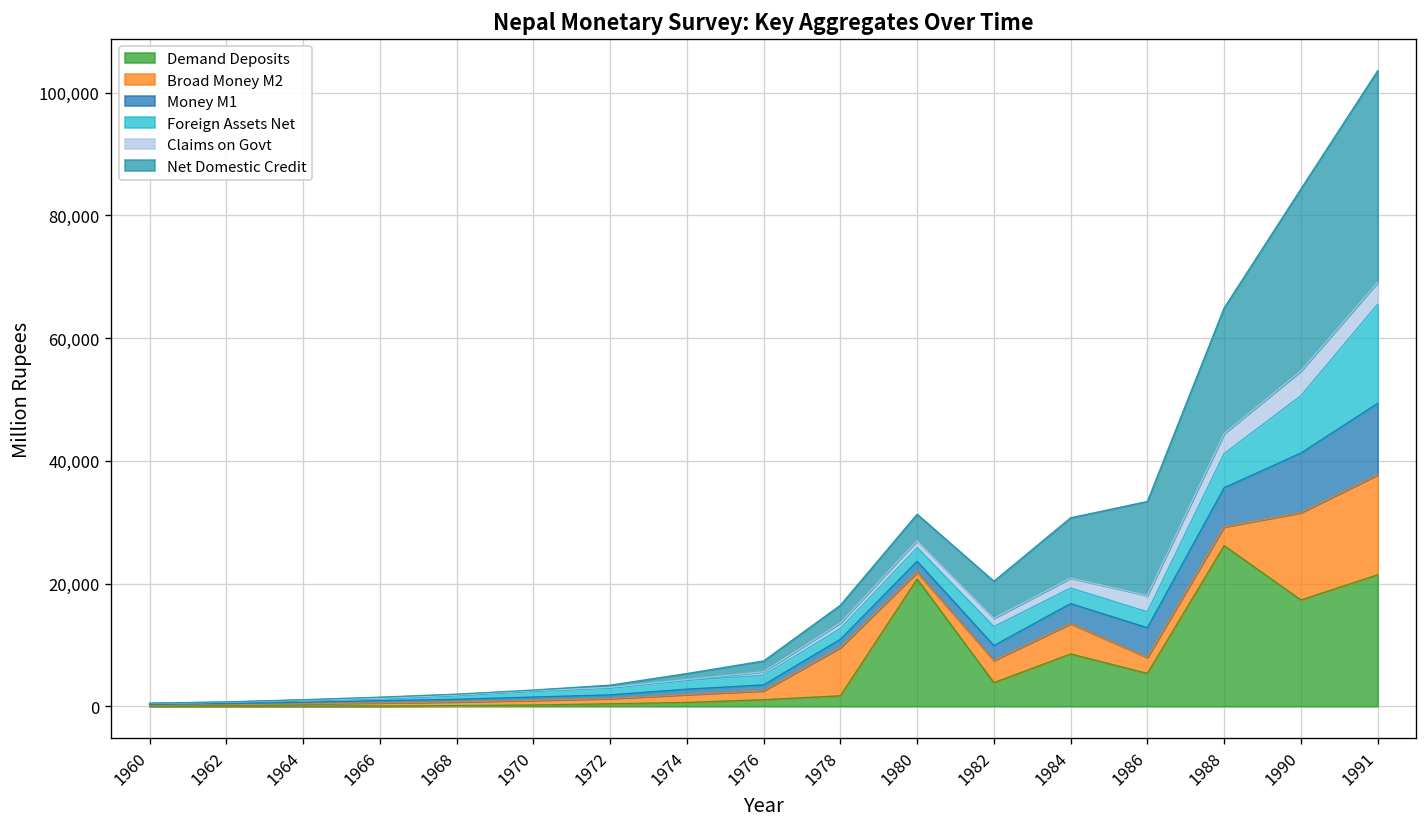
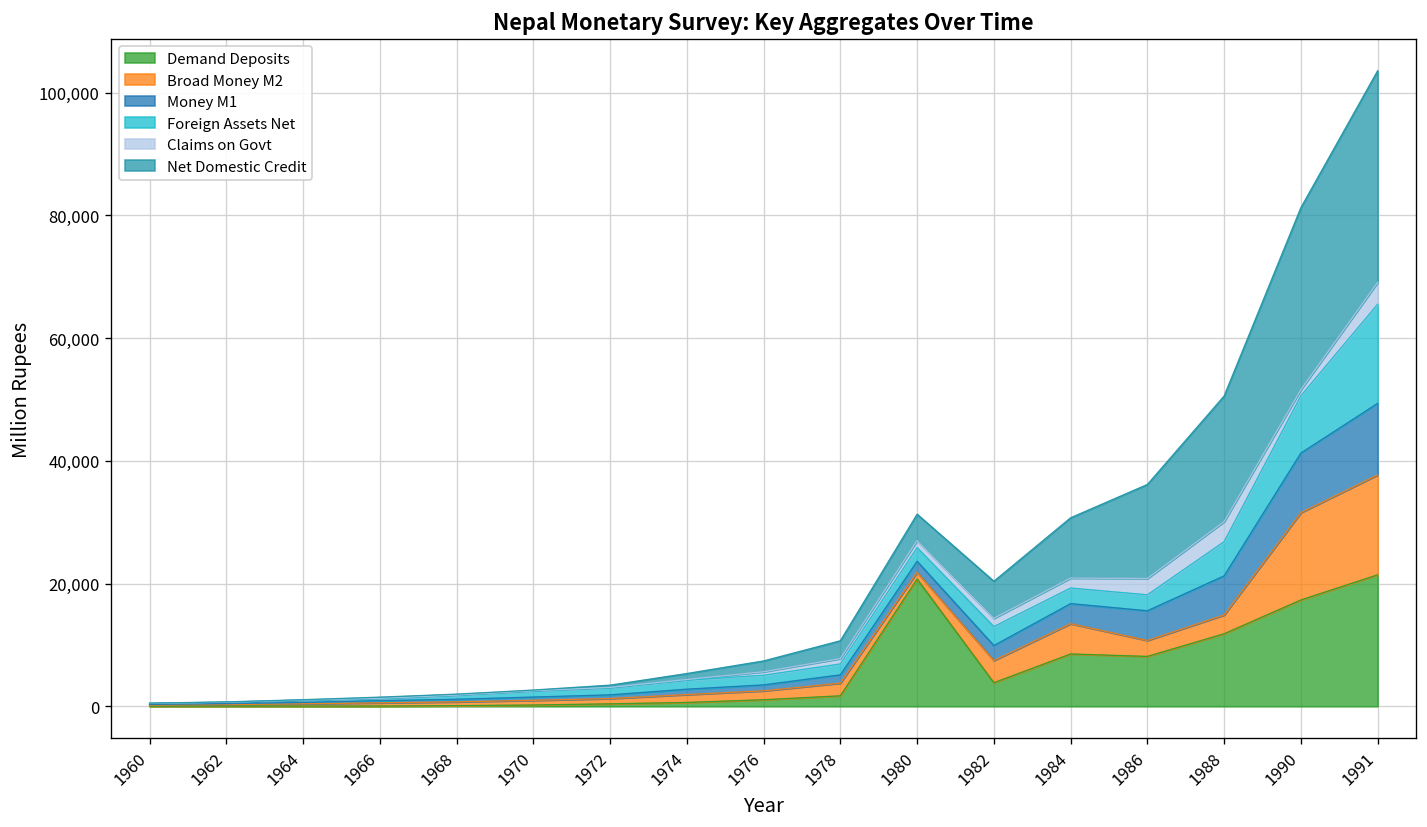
Broad Money M2, 1978: 8,000 -> 2,000
Demand Deposits, 1986: 5,000 -> 8,000
Demand Deposits, 1988: 26,000 -> 12,000
Claims on Govt, 1990: 4,000 -> 1,000
